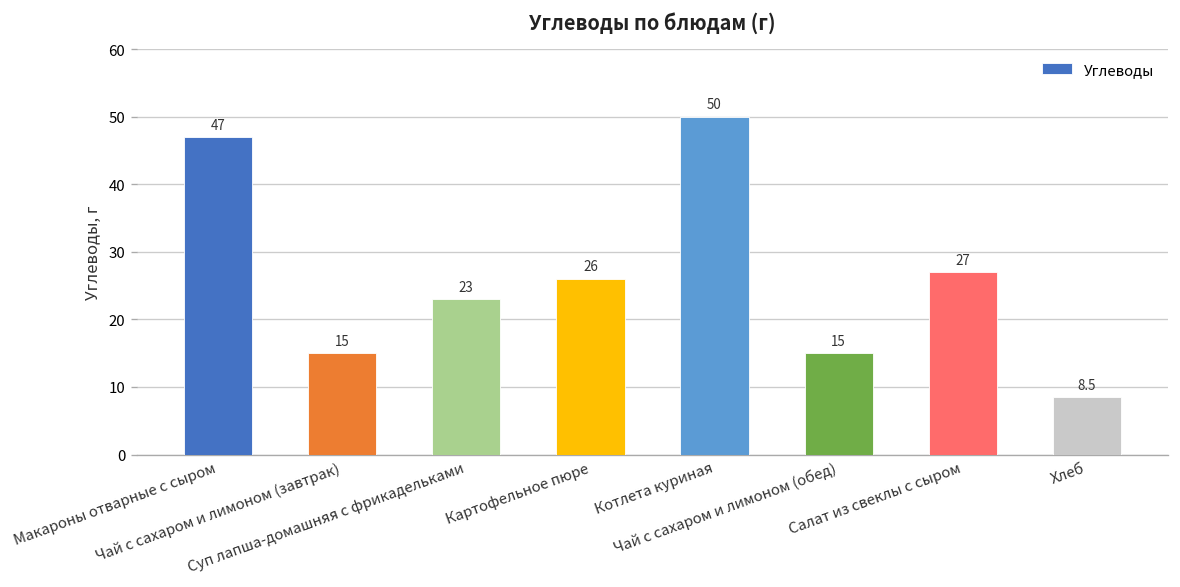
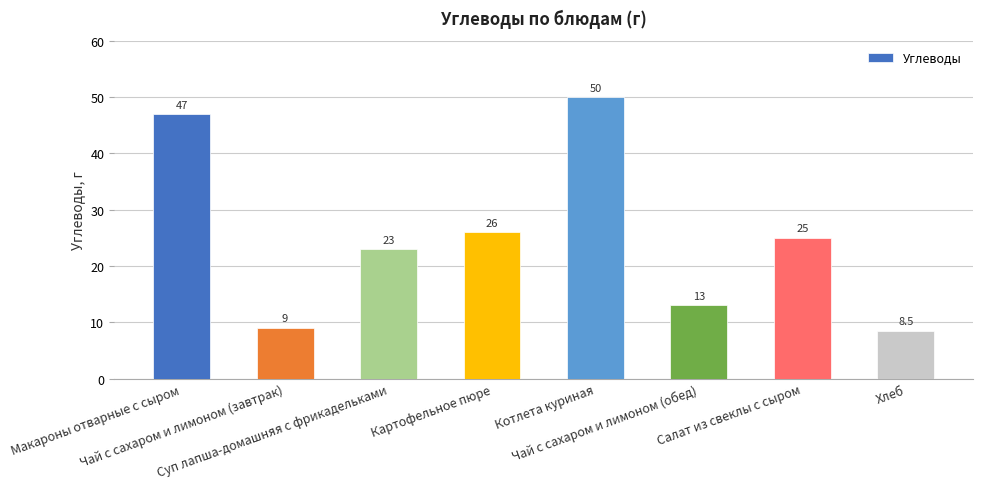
Чай с сахаром и лимоном (завтрак): 15 -> 9
Чай с сахаром и лимоном (обед): 15 -> 13
Салат из свеклы с сыром: 27 -> 25
